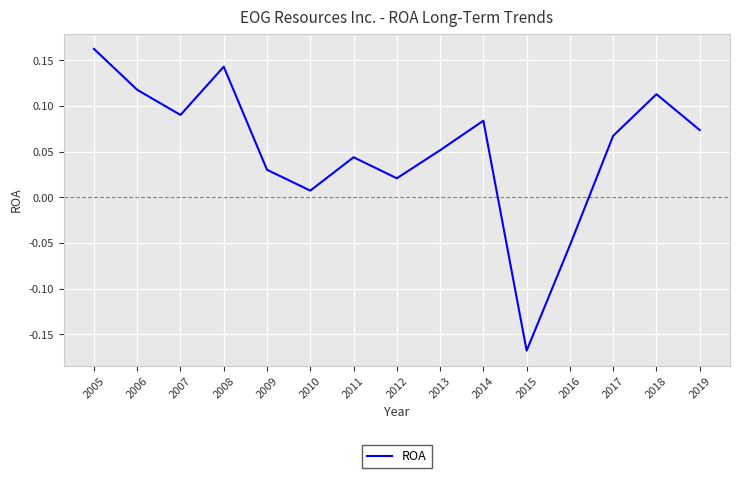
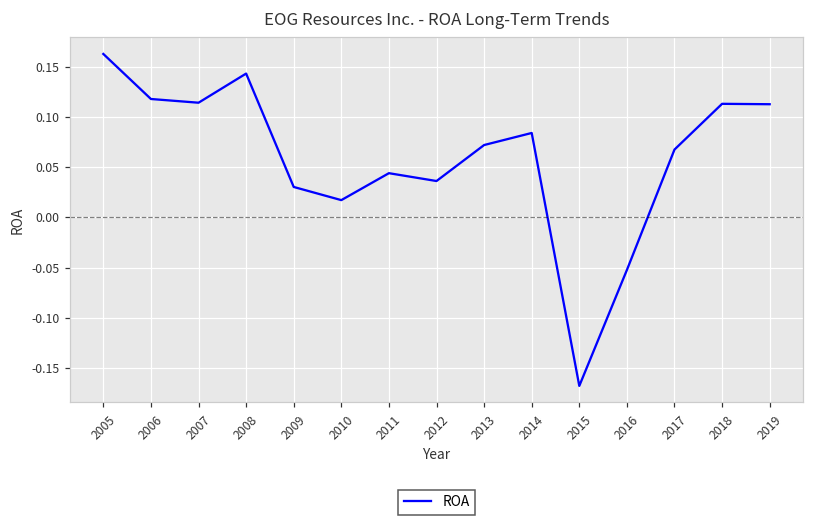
2007: 0.09 -> 0.11
2010: 0.01 -> 0.02
2012: 0.02 -> 0.04
2013: 0.05 -> 0.07
2019: 0.07 -> 0.11
